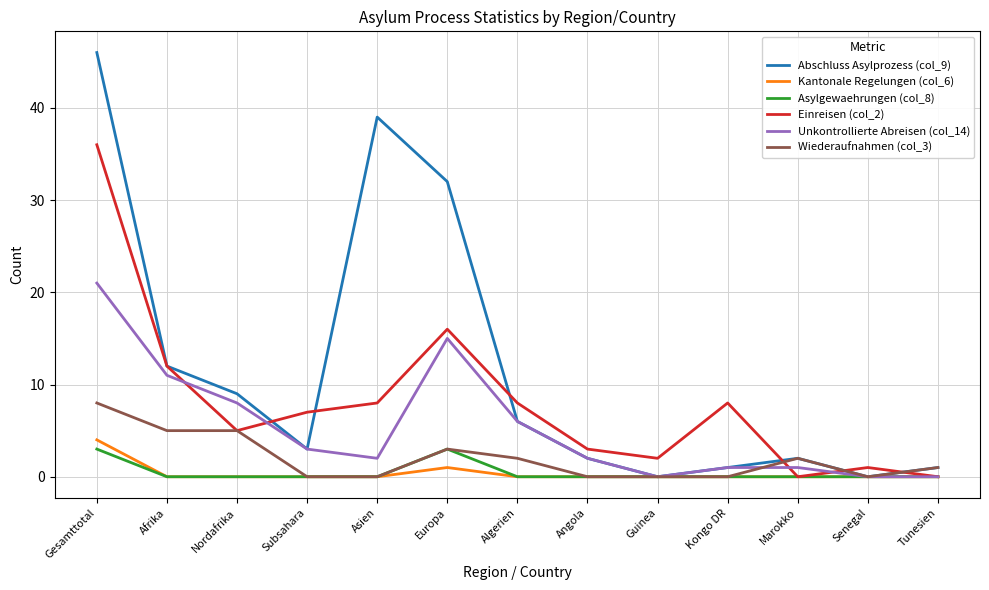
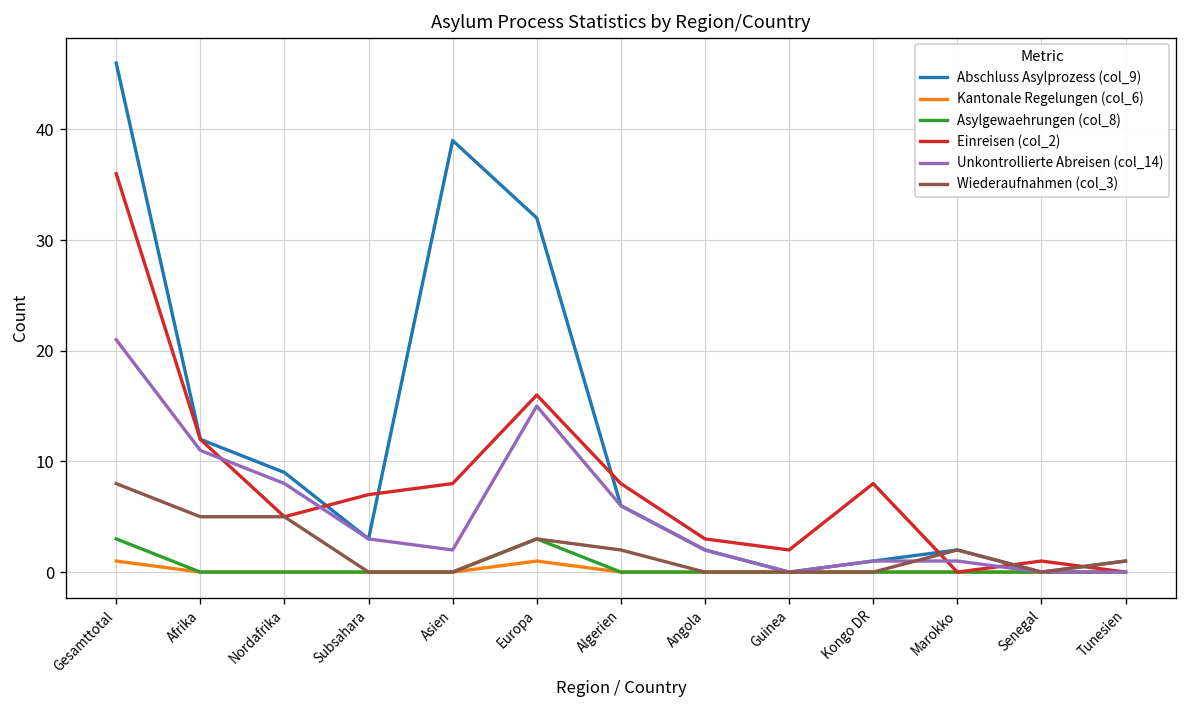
Kantonale Regelungen (col_6), Gesamttotal: 4 -> 1
